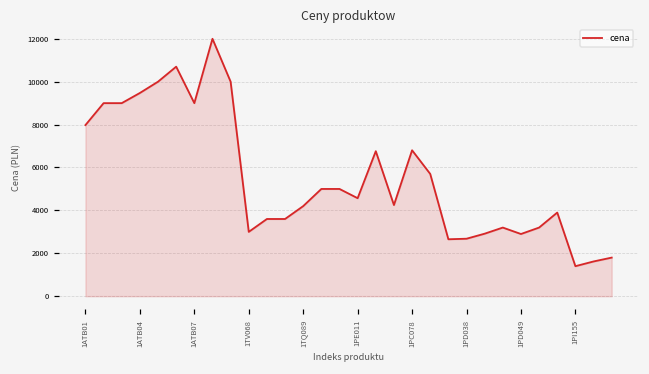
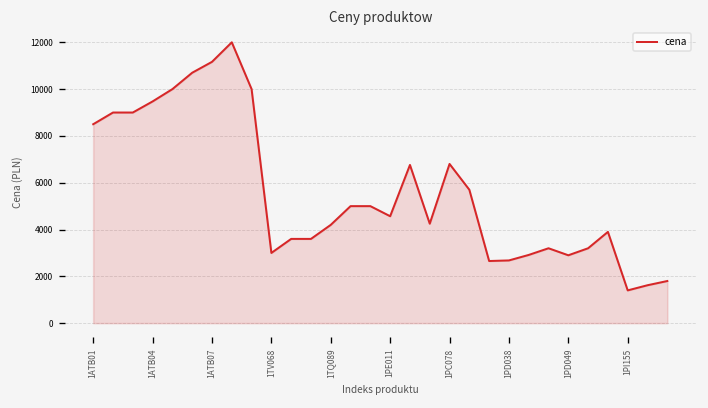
1ATB01: 8000 -> 8500
1ATB07: 9000 -> 11200
